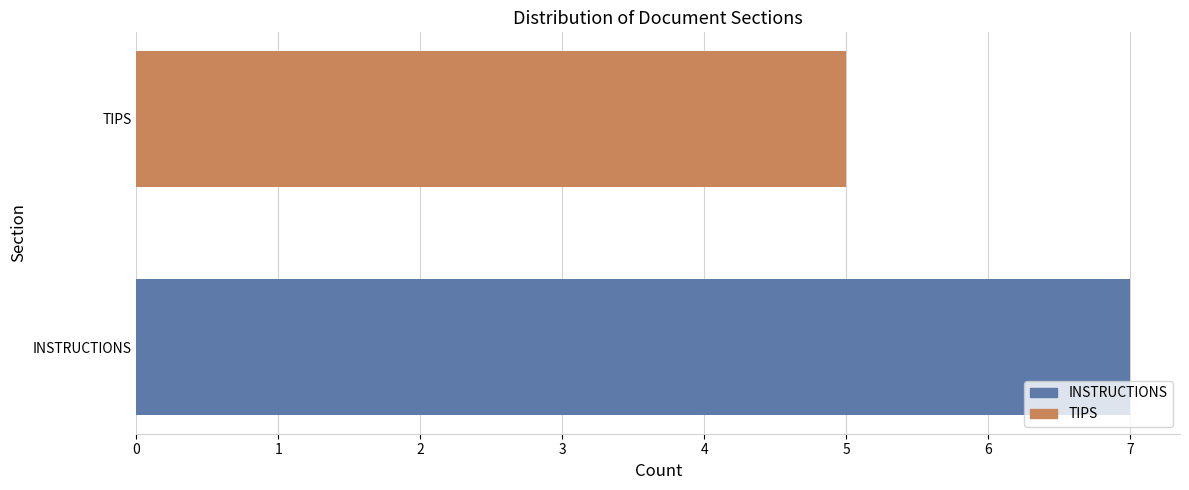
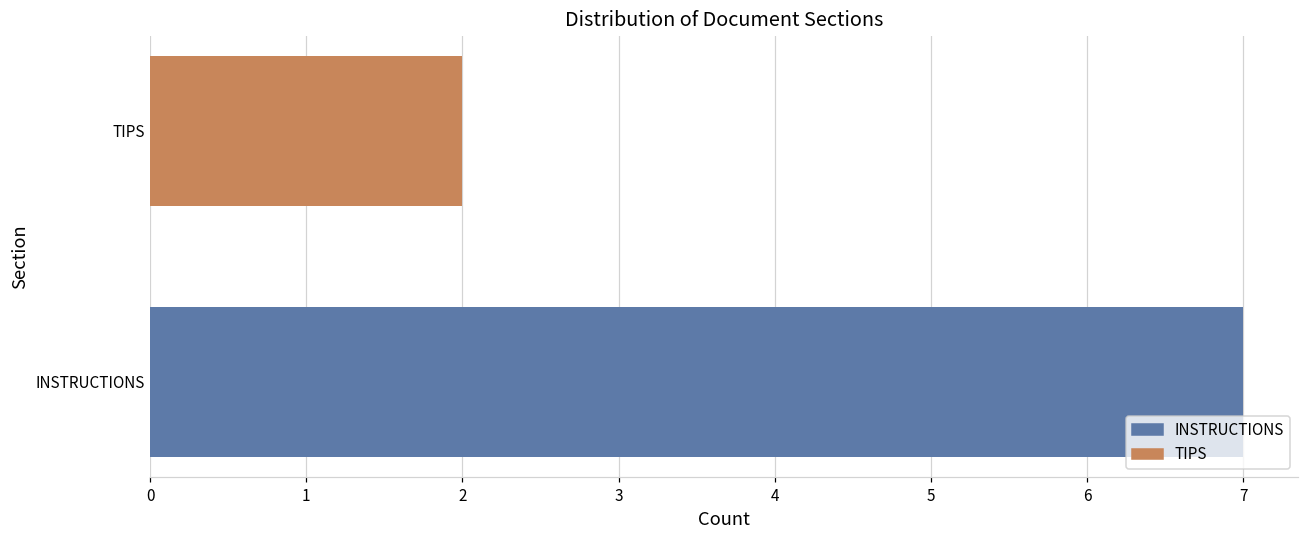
TIPS: 5 -> 2
